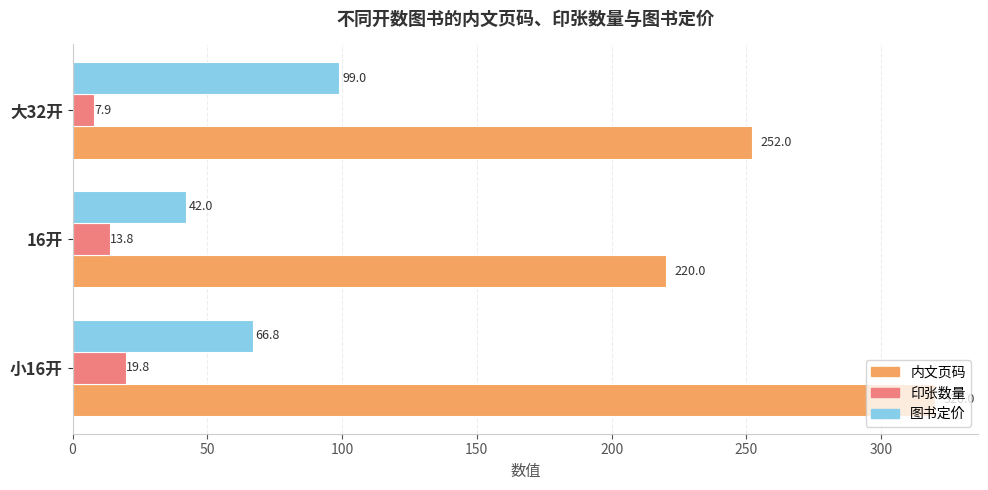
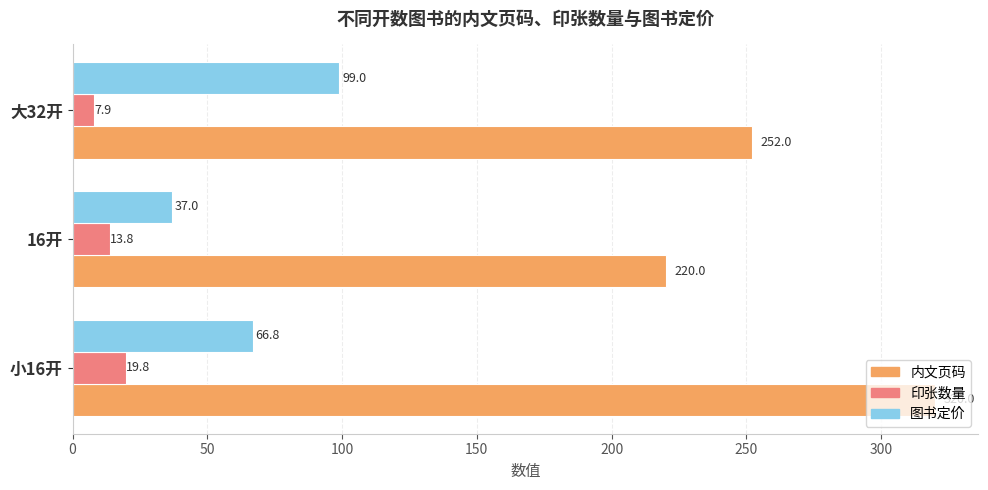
图书定价, 16开: 42.0 -> 37.0
